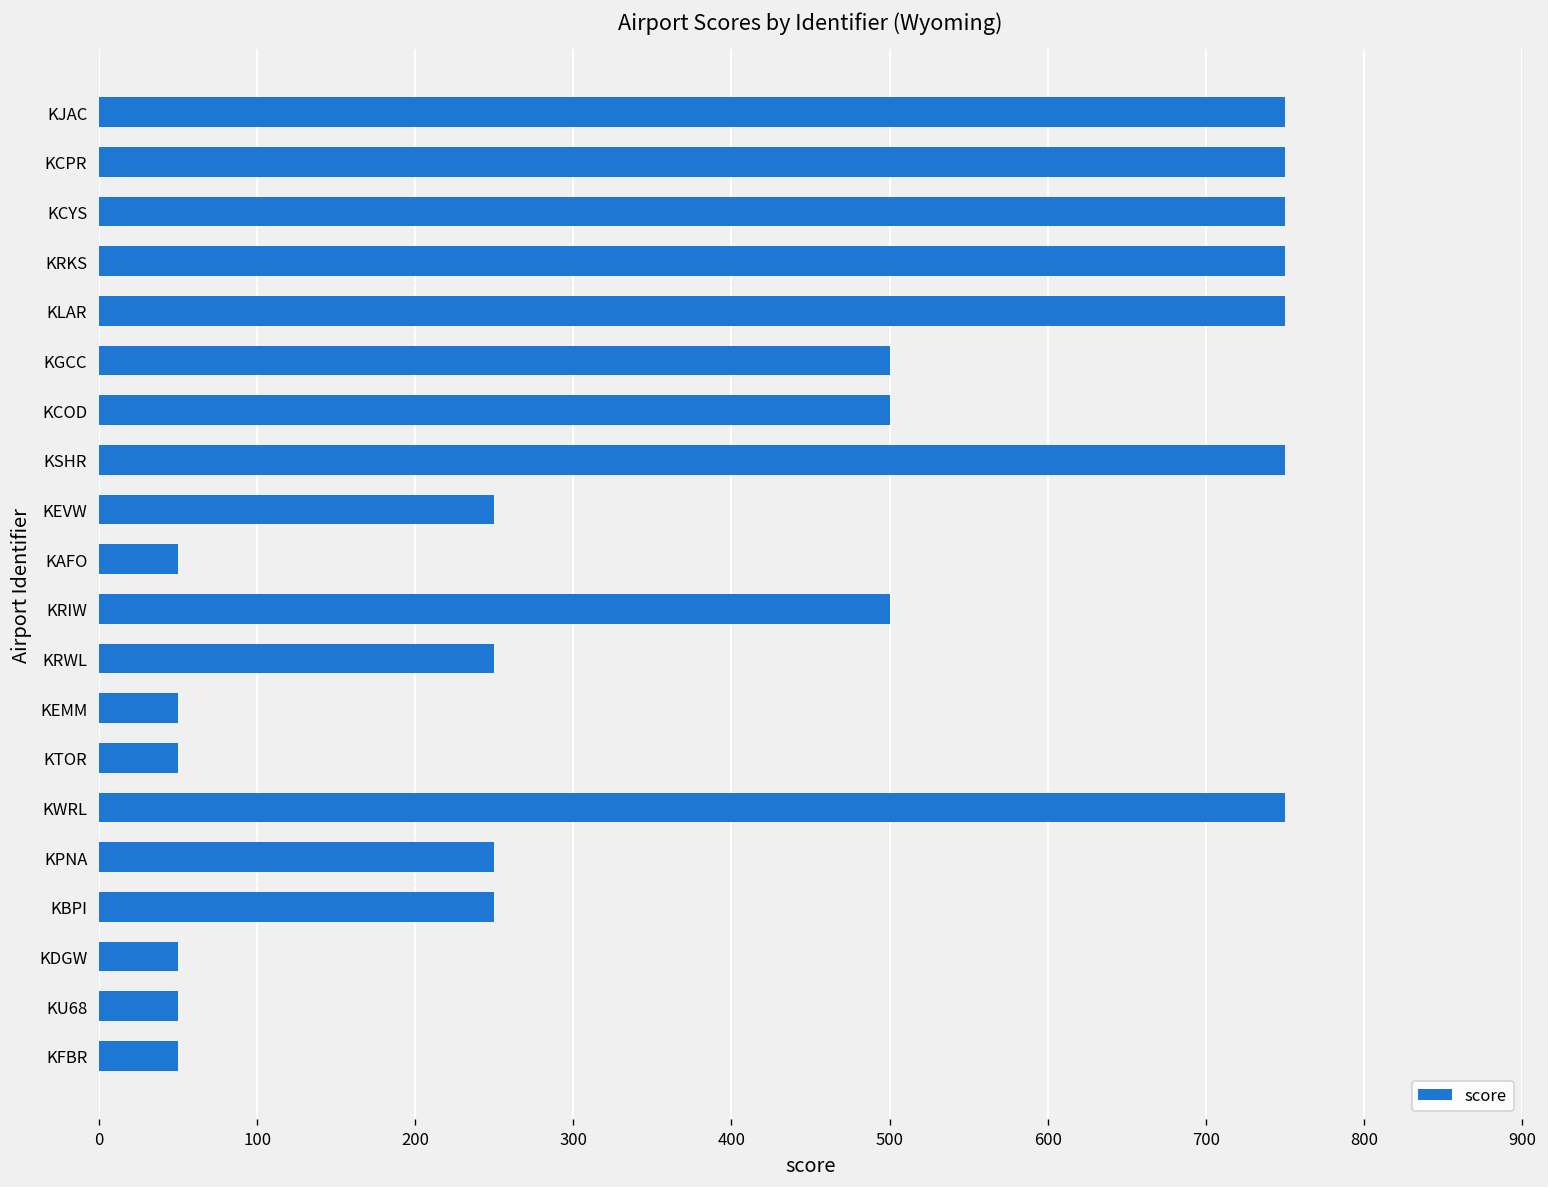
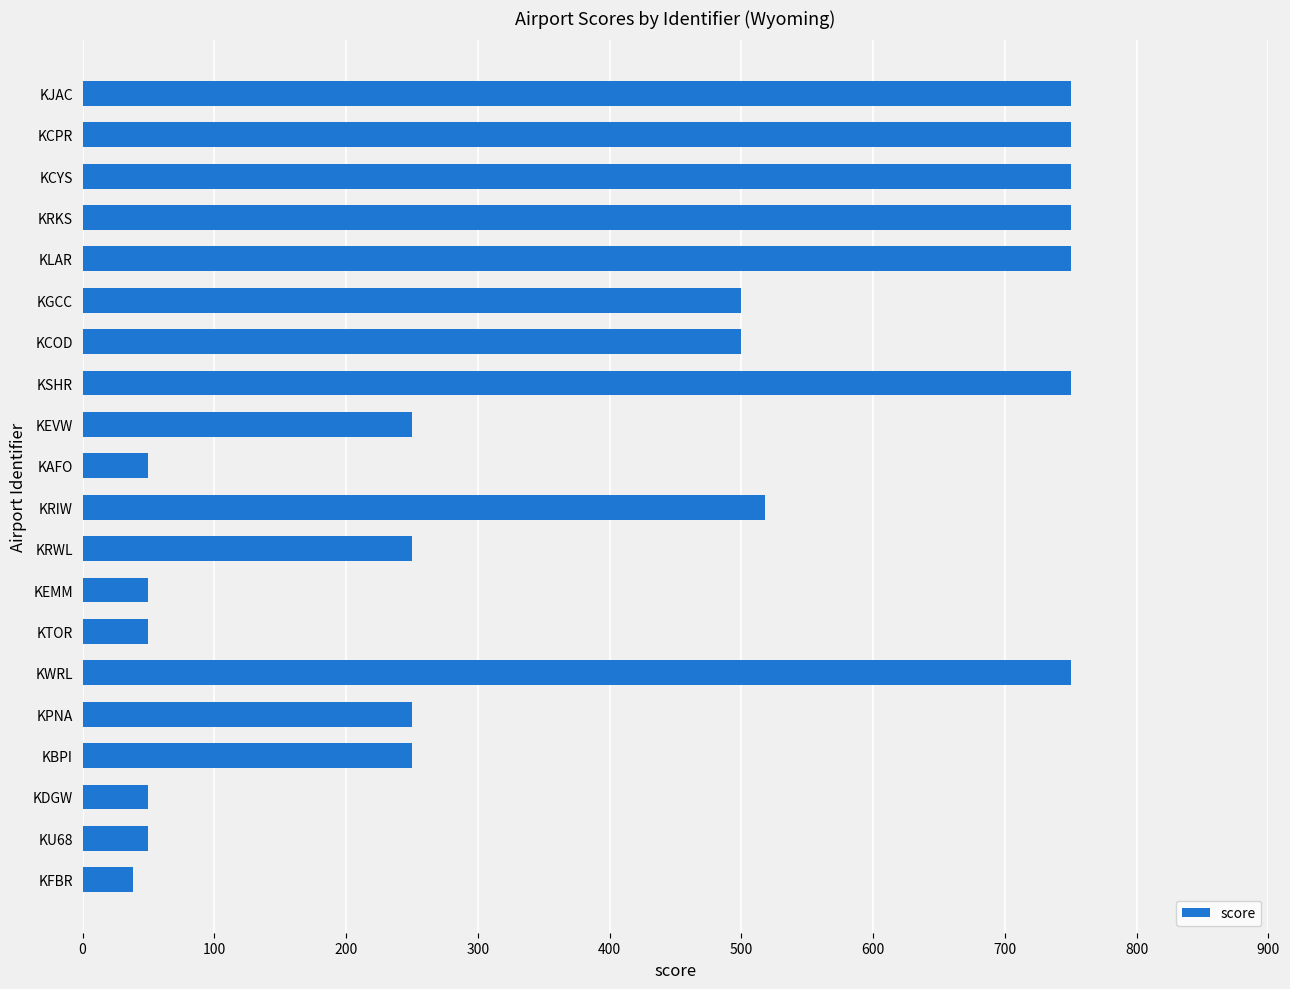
KRIW: 500 -> 518
KFBR: 50 -> 38
